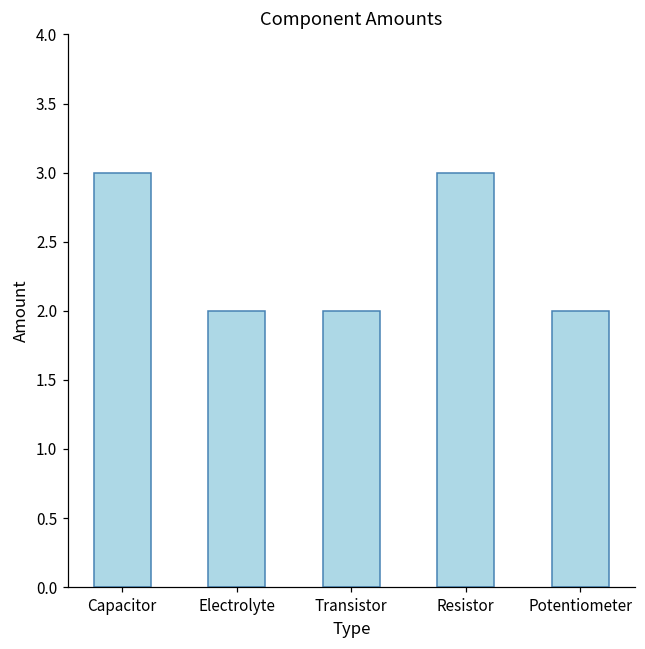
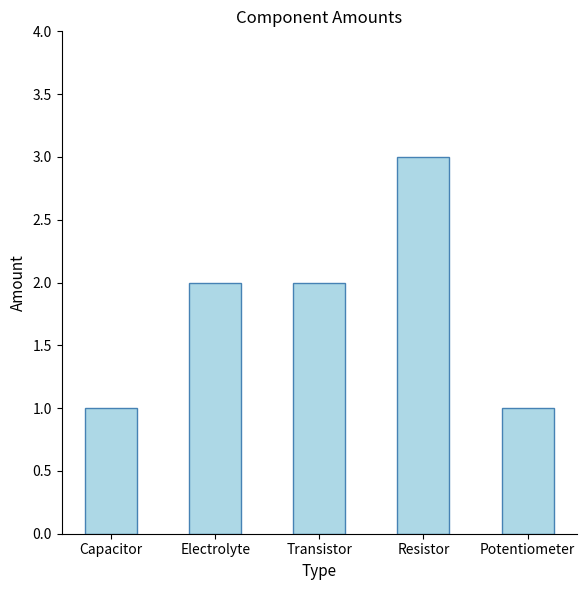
Capacitor: 3 -> 1
Potentiometer: 2 -> 1
